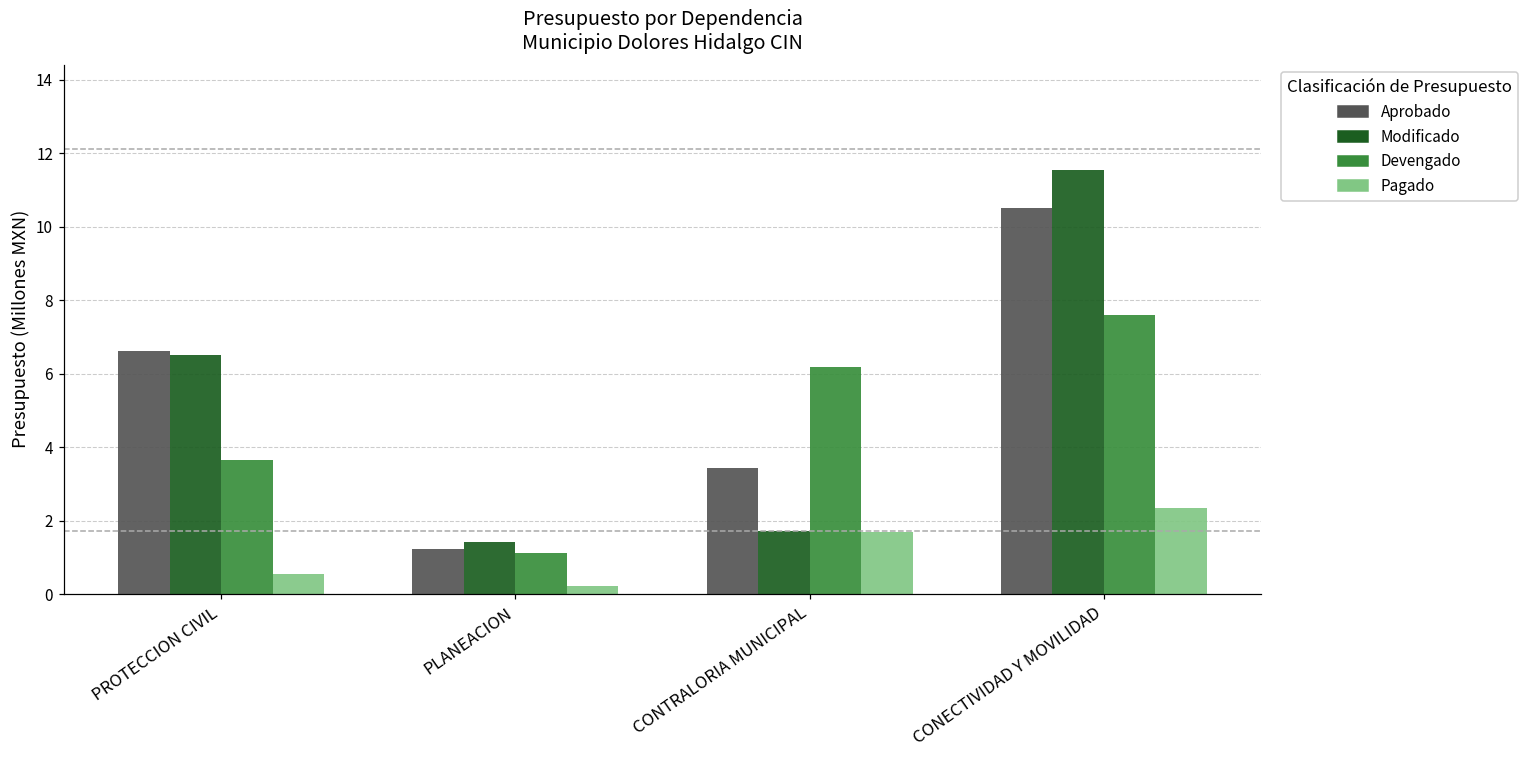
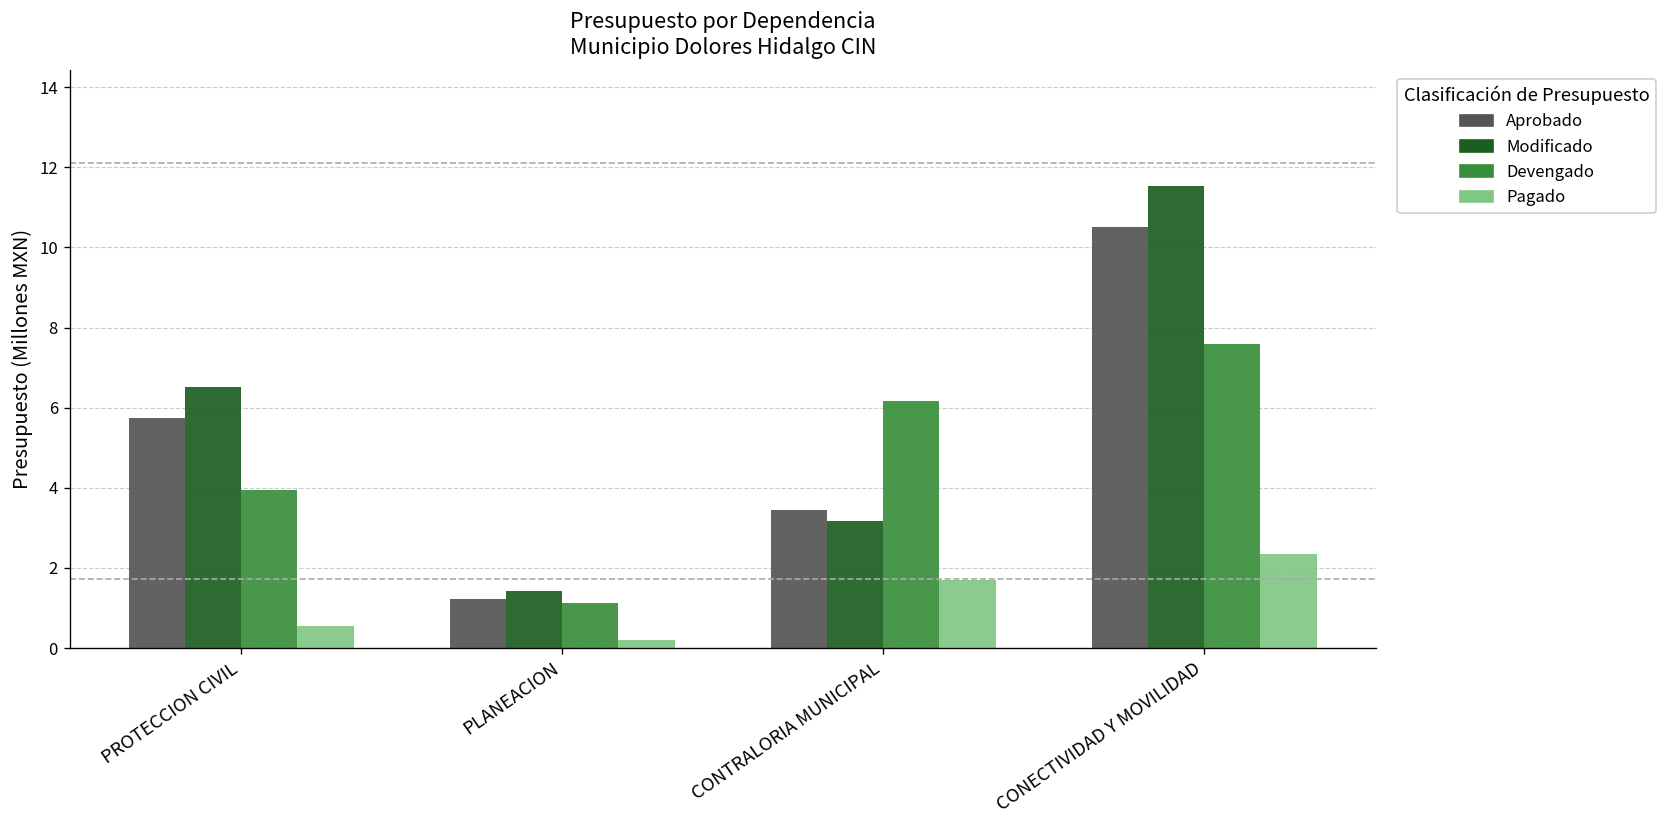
Aprobado, PROTECCION CIVIL: 6.6 -> 5.7
Devengado, PROTECCION CIVIL: 3.7 -> 3.9
Modificado, CONTRALORIA MUNICIPAL: 1.7 -> 3.2
